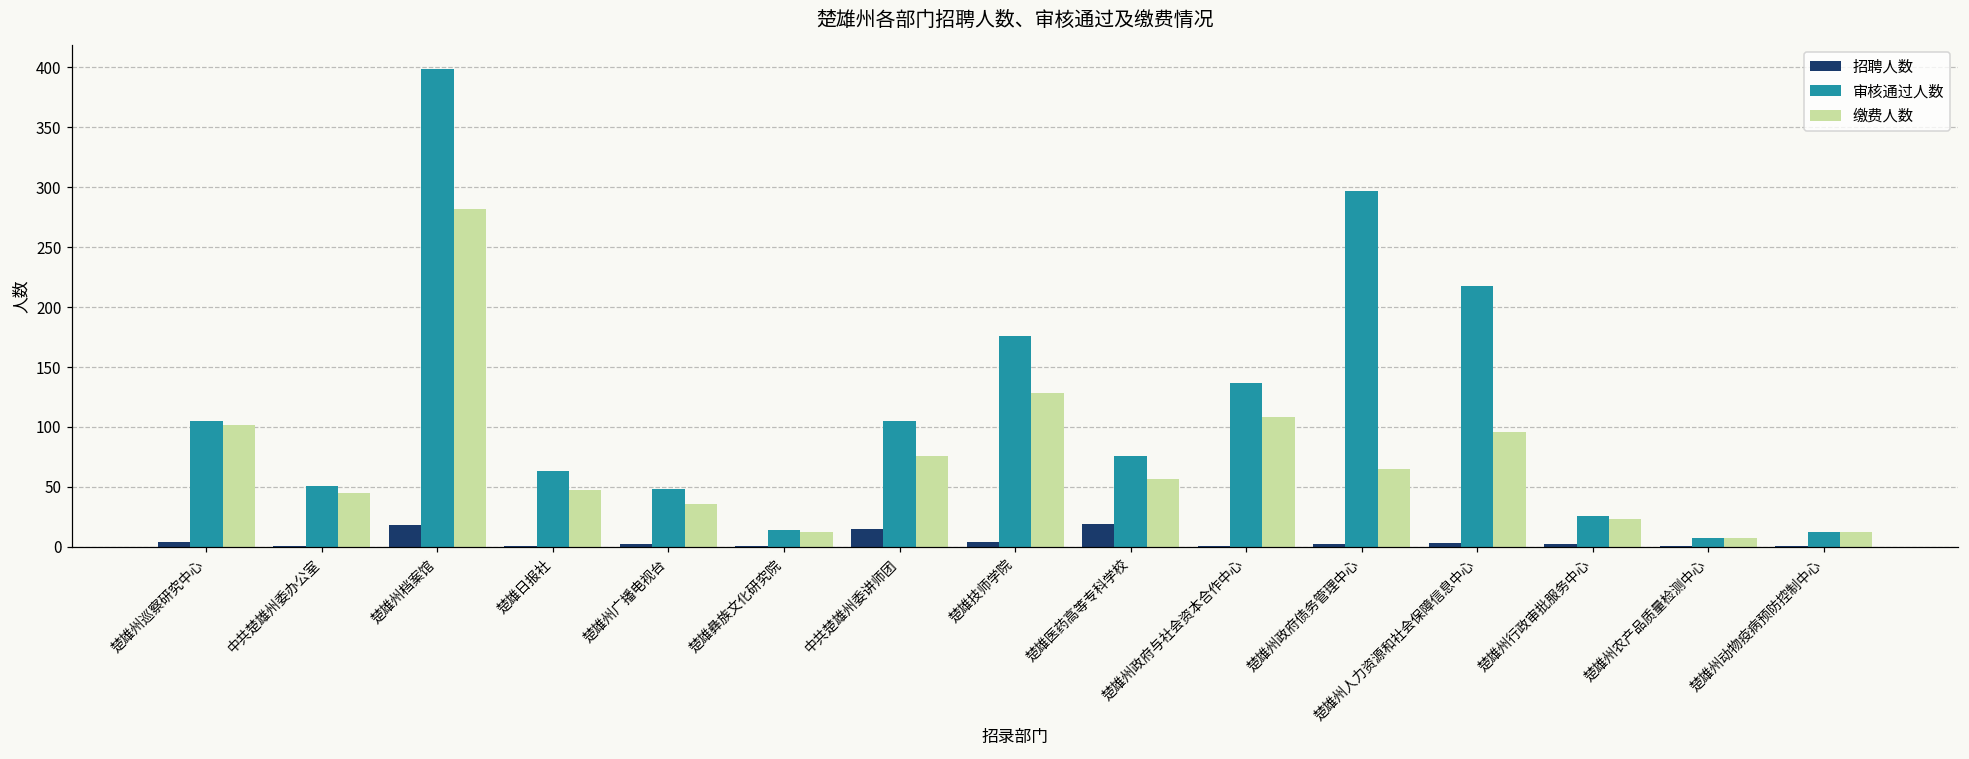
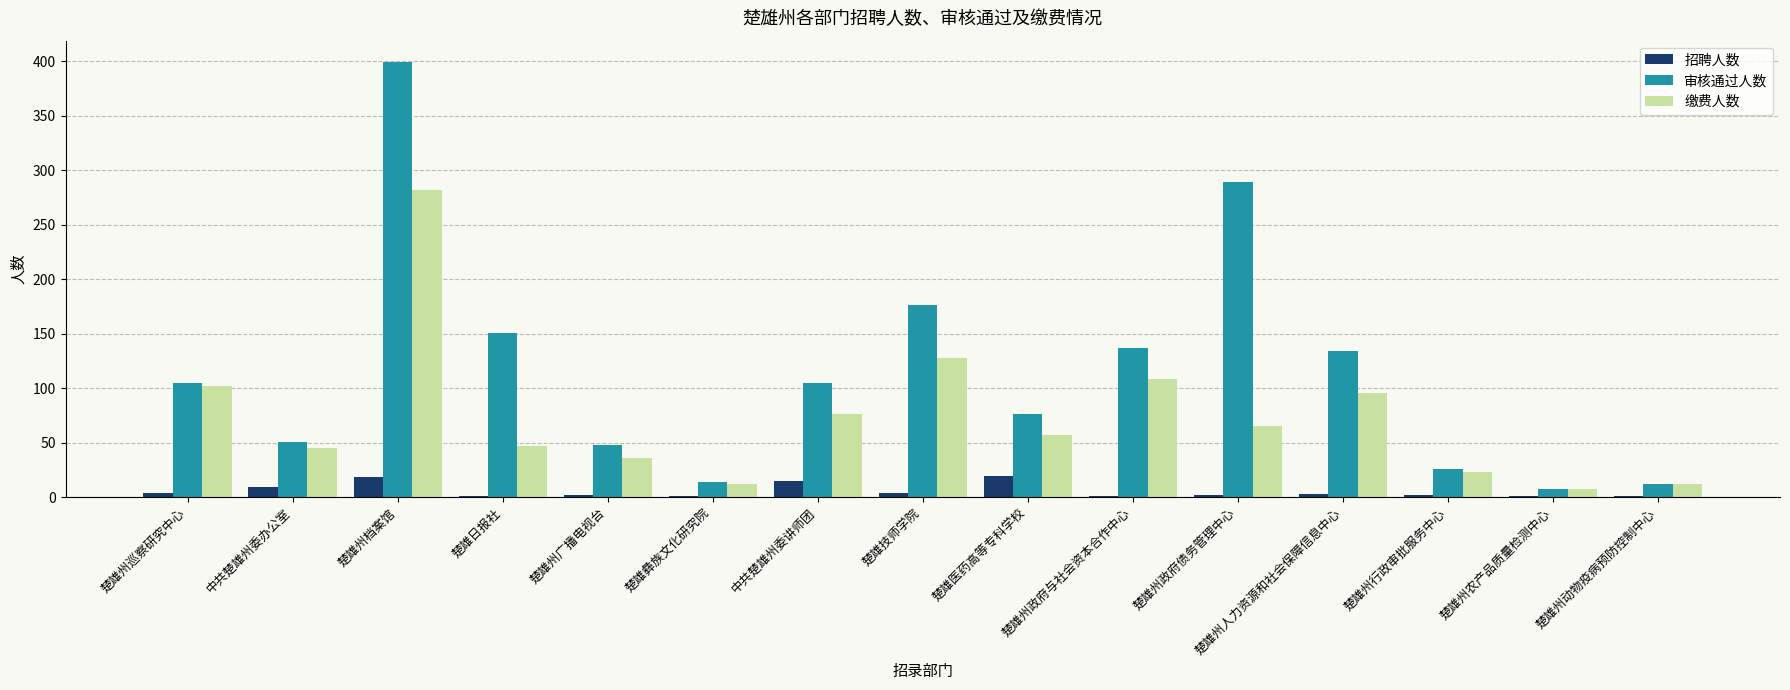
招聘人数, 中共楚雄州委办公室: 1 -> 9
审核通过人数, 楚雄日报社: 63 -> 151
审核通过人数, 楚雄州政府债务管理中心: 297 -> 289
审核通过人数, 楚雄州人力资源和社会保障信息中心: 218 -> 134
